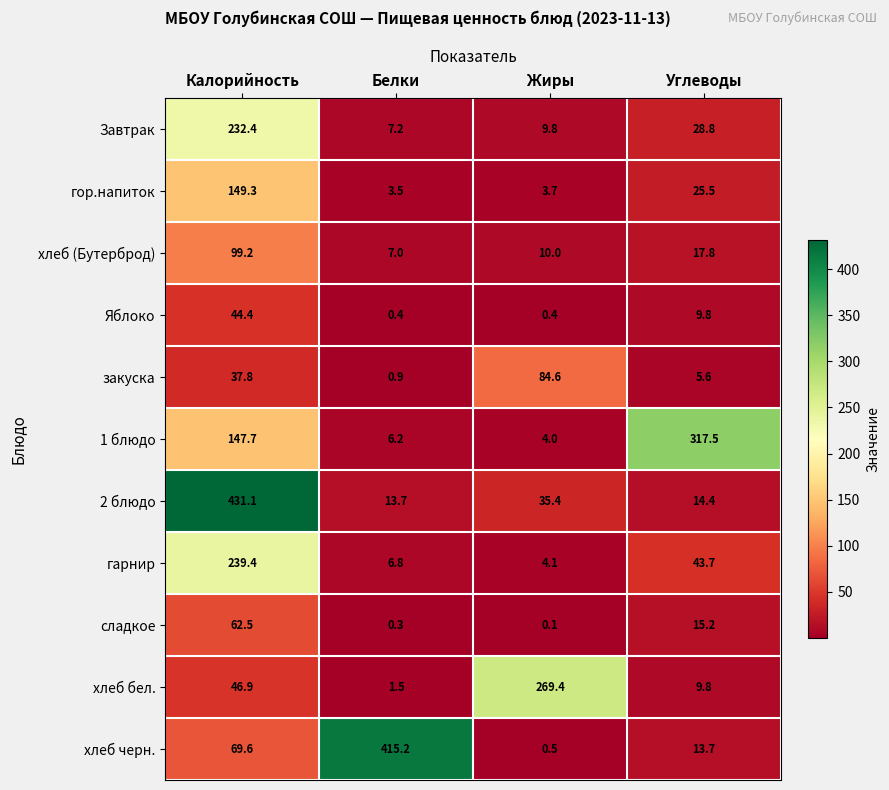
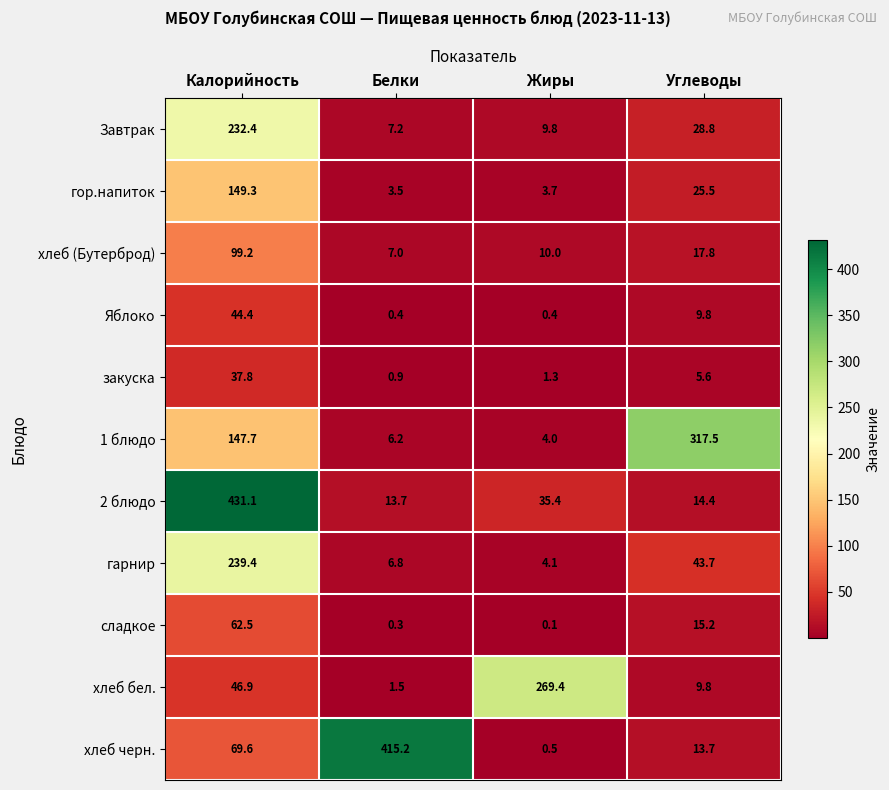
закуска, Жиры: 84.6 -> 1.3
